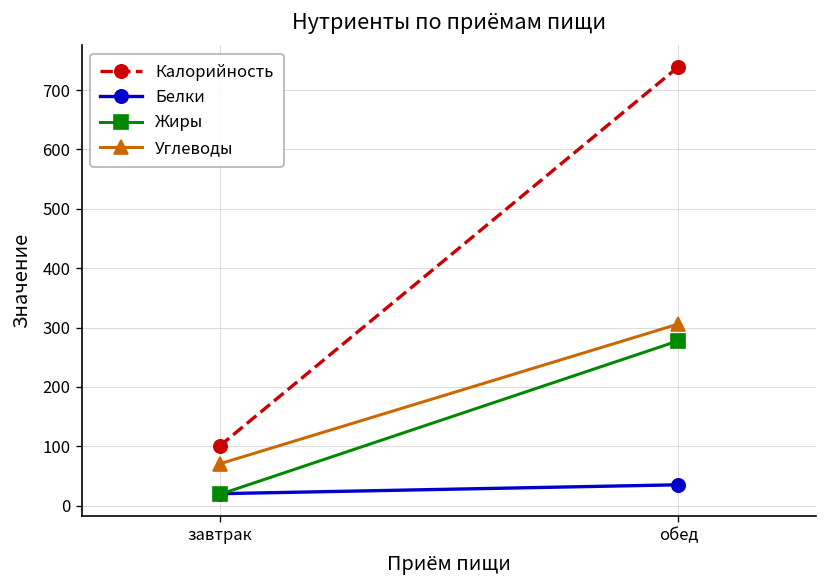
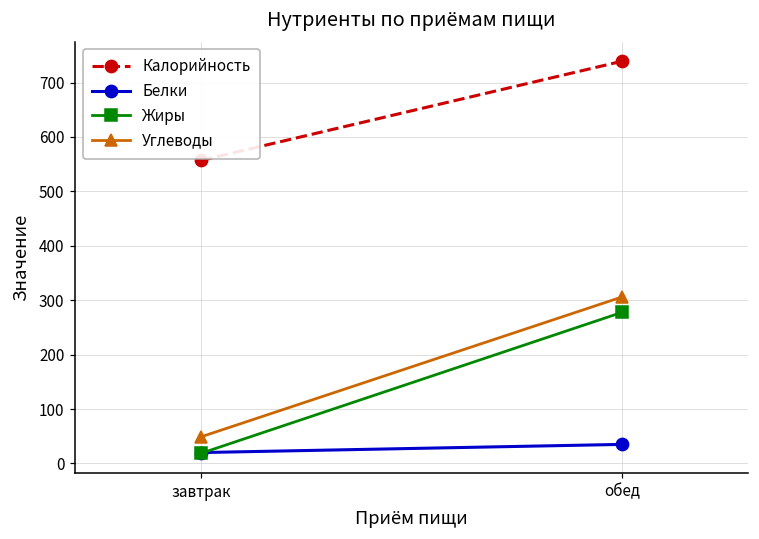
Калорийность, завтрак: 100 -> 560
Углеводы, завтрак: 70 -> 50
